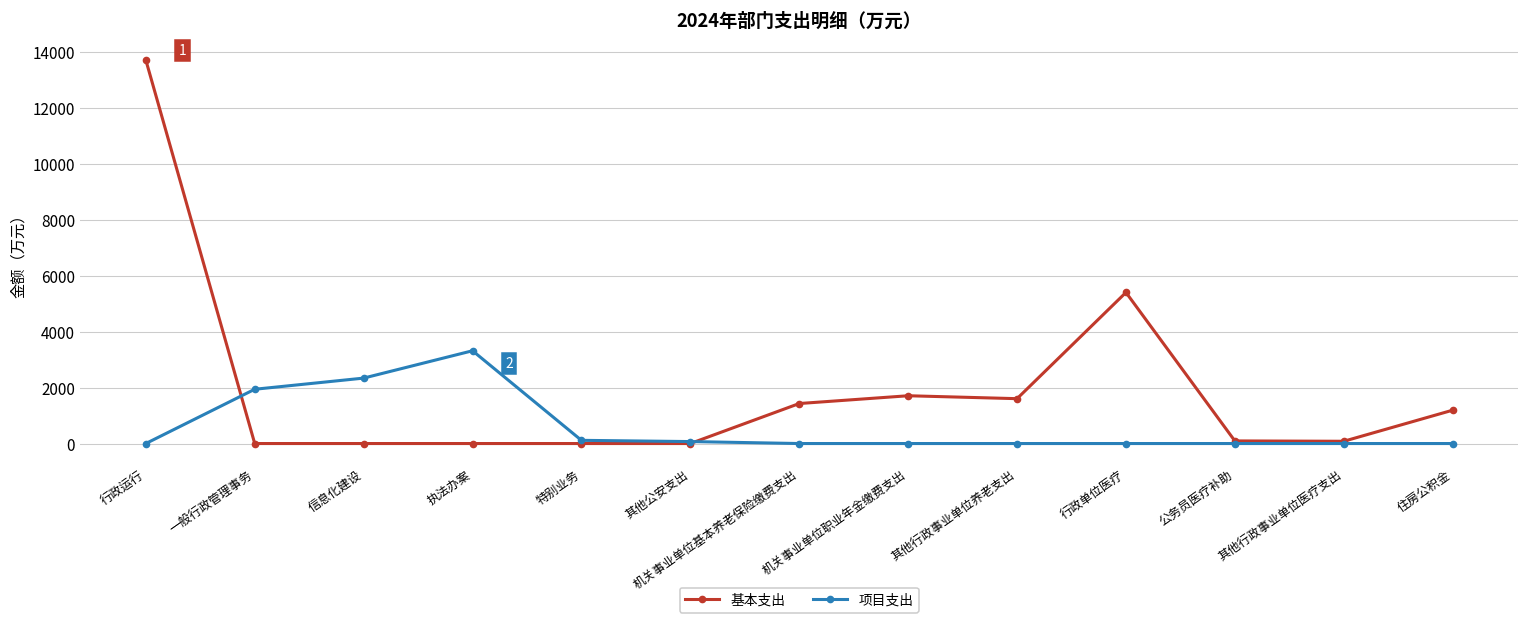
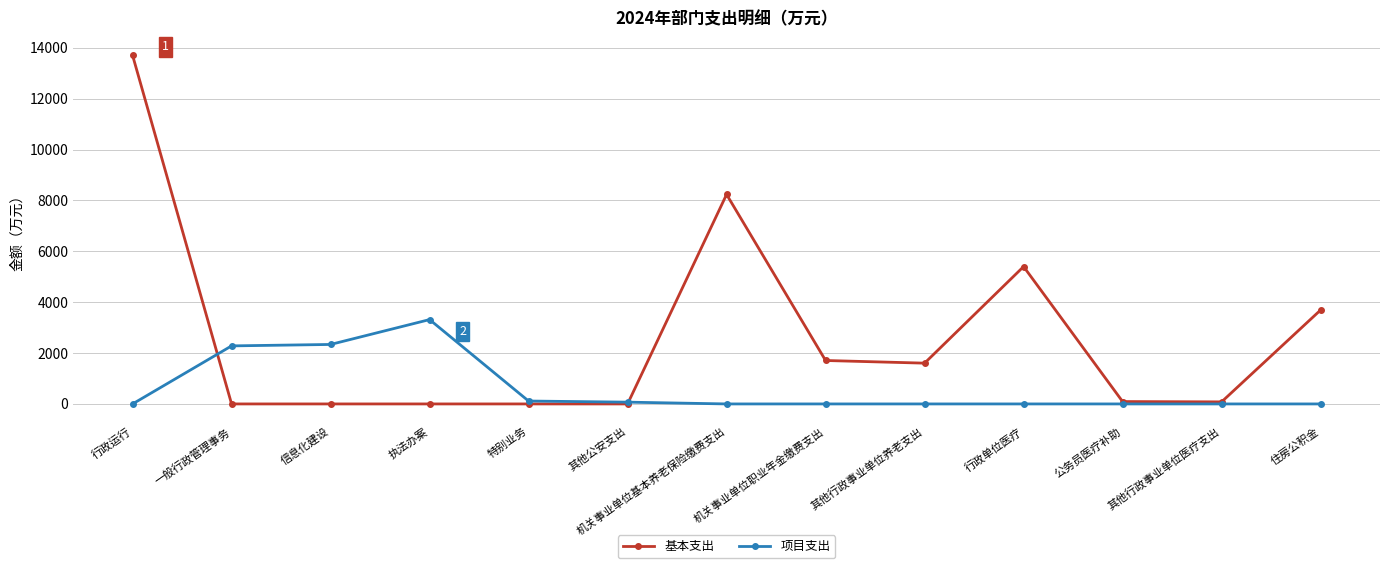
项目支出, 一般行政管理事务: 1900 -> 2300
基本支出, 机关事业单位基本养老保险缴费支出: 1400 -> 8200
基本支出, 住房公积金: 1200 -> 3700
